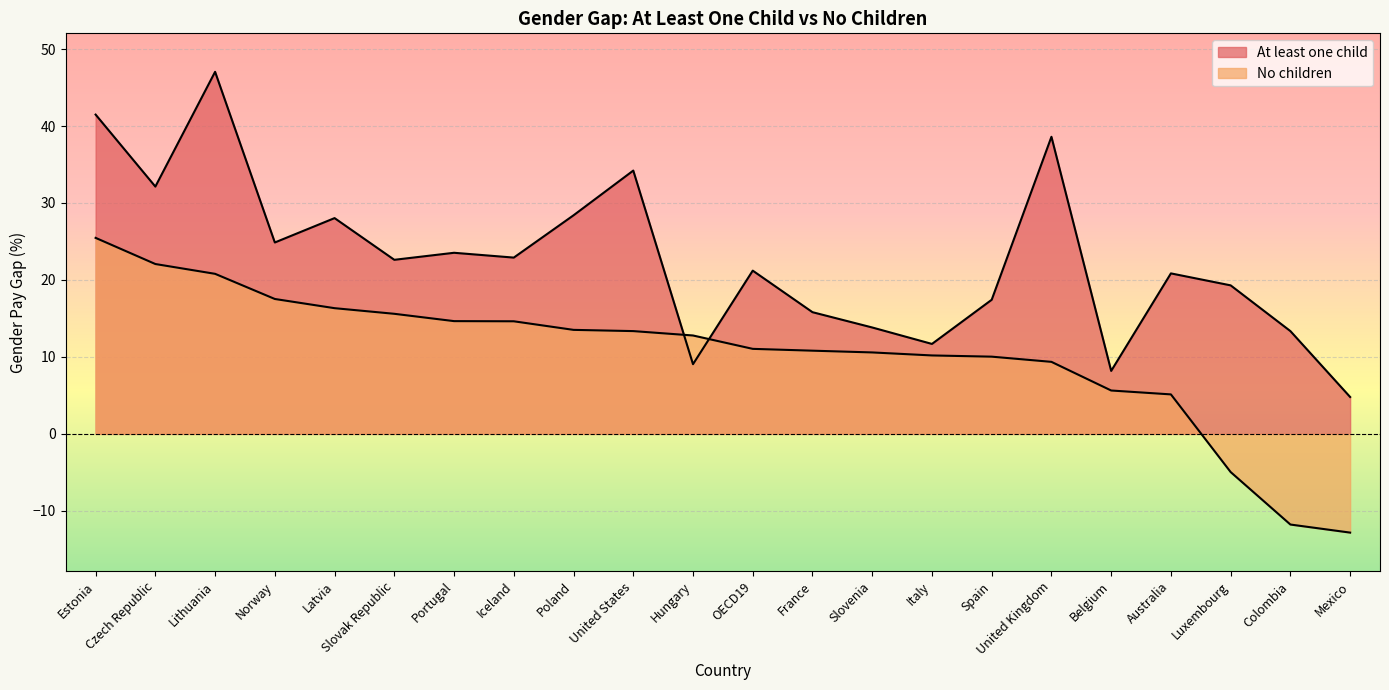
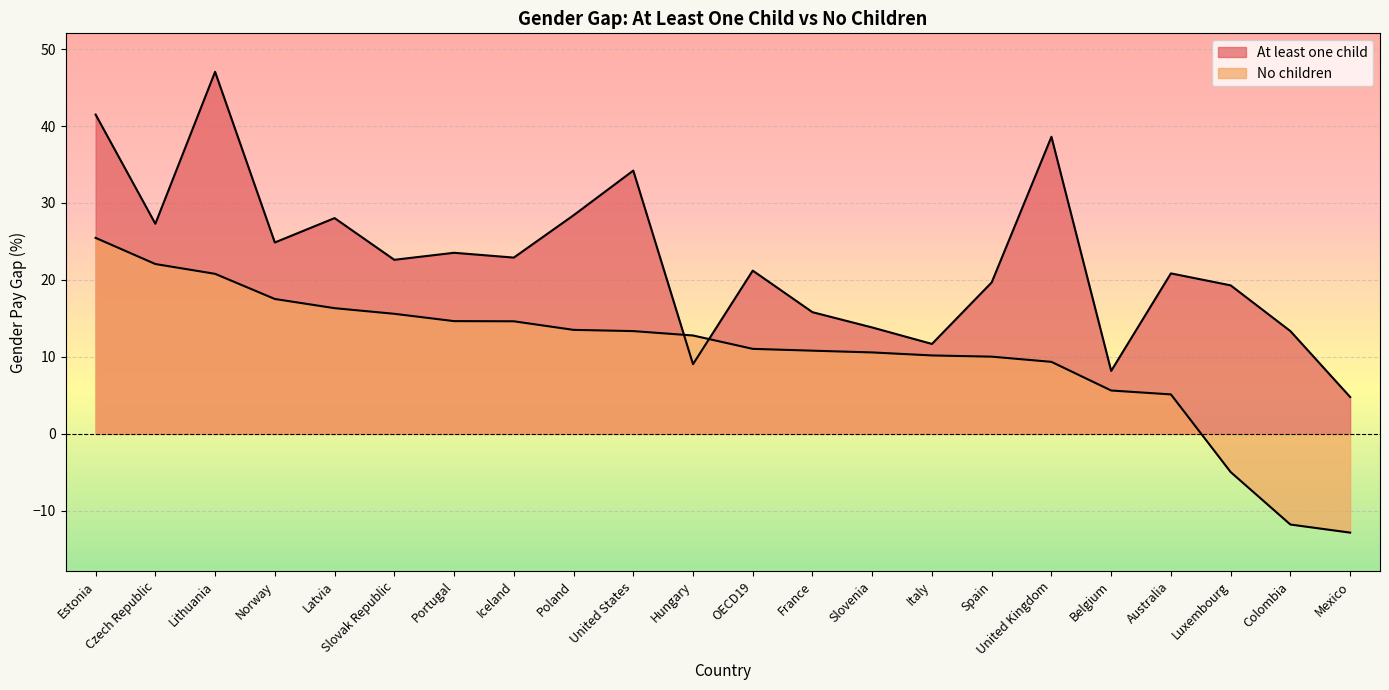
At least one child, Czech Republic: 32 -> 27
At least one child, Spain: 17 -> 20
